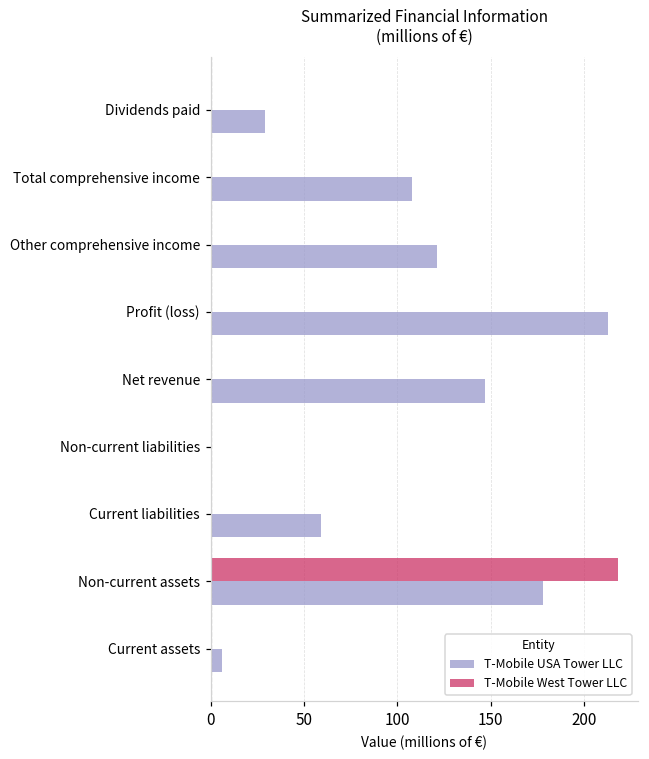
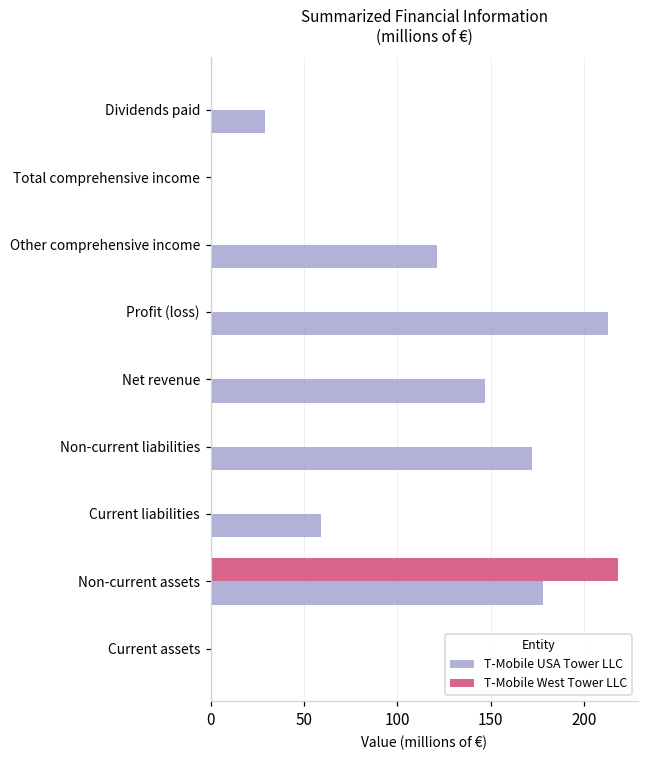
T-Mobile USA Tower LLC, Total comprehensive income: 108 -> 0
T-Mobile USA Tower LLC, Non-current liabilities: 0 -> 172
T-Mobile USA Tower LLC, Current assets: 6 -> 0
